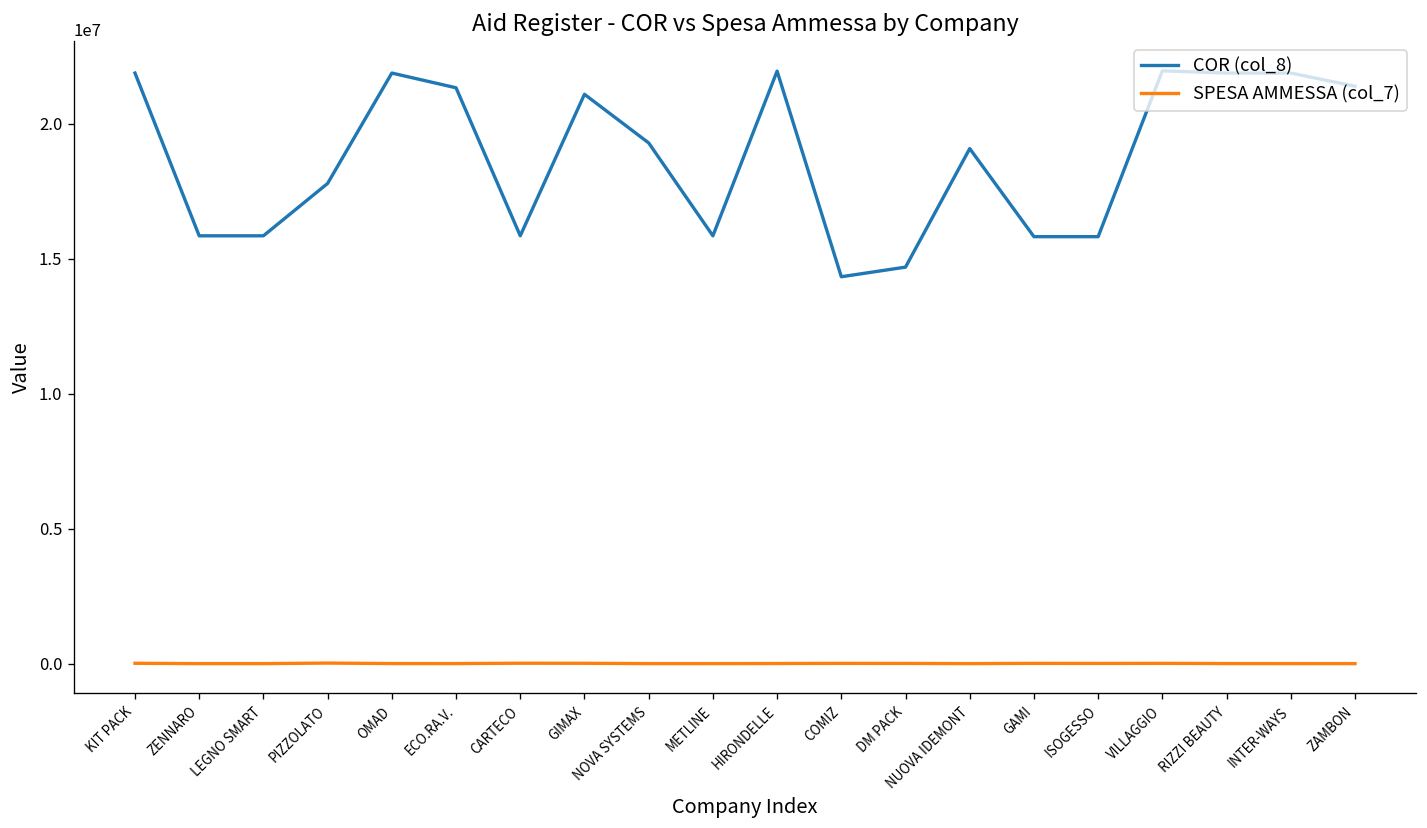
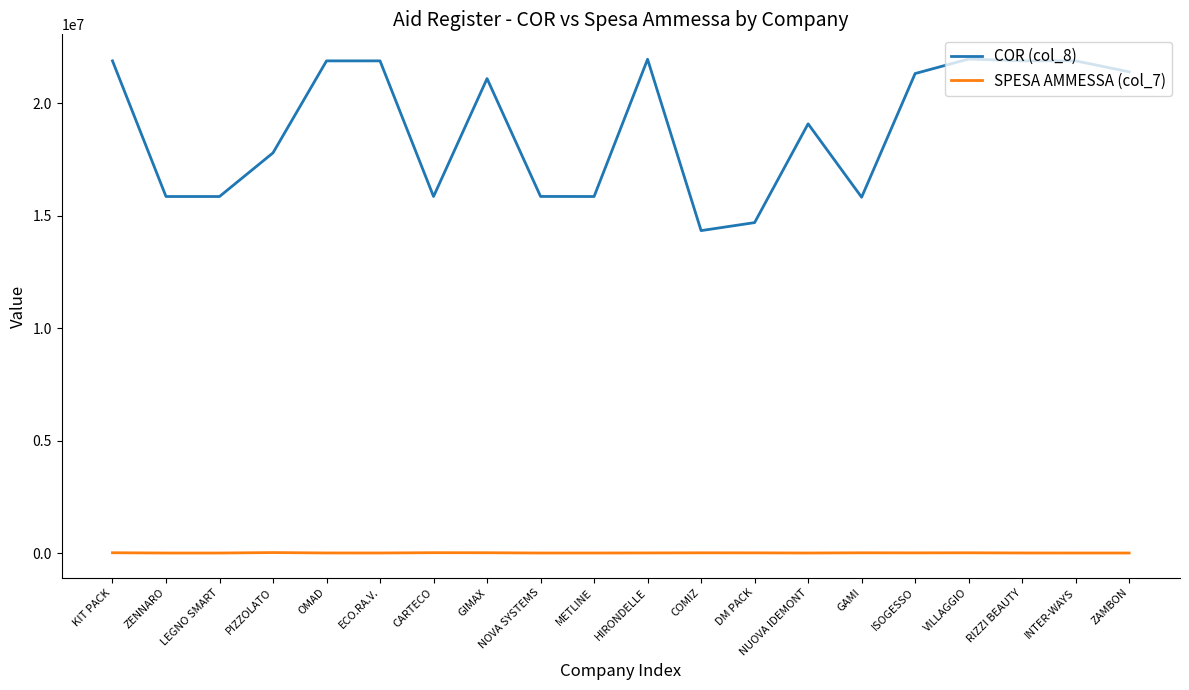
COR (col_8), ECO.RA.V.: 21300000 -> 21900000
COR (col_8), NOVA SYSTEMS: 19300000 -> 15800000
COR (col_8), ISOGESSO: 15800000 -> 21300000
